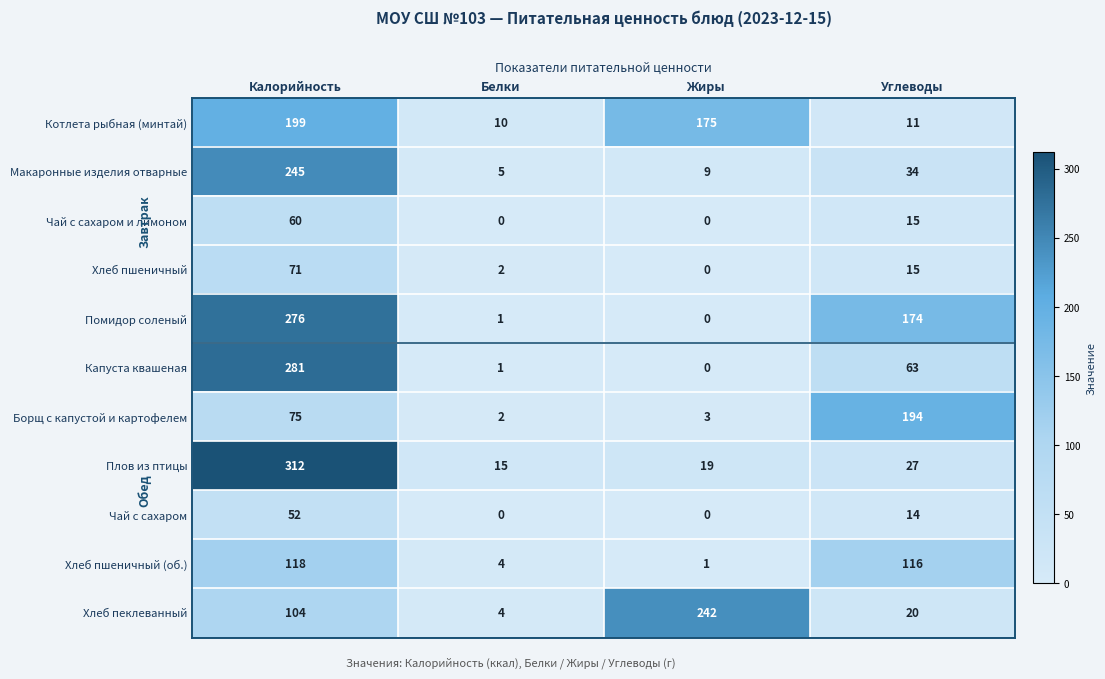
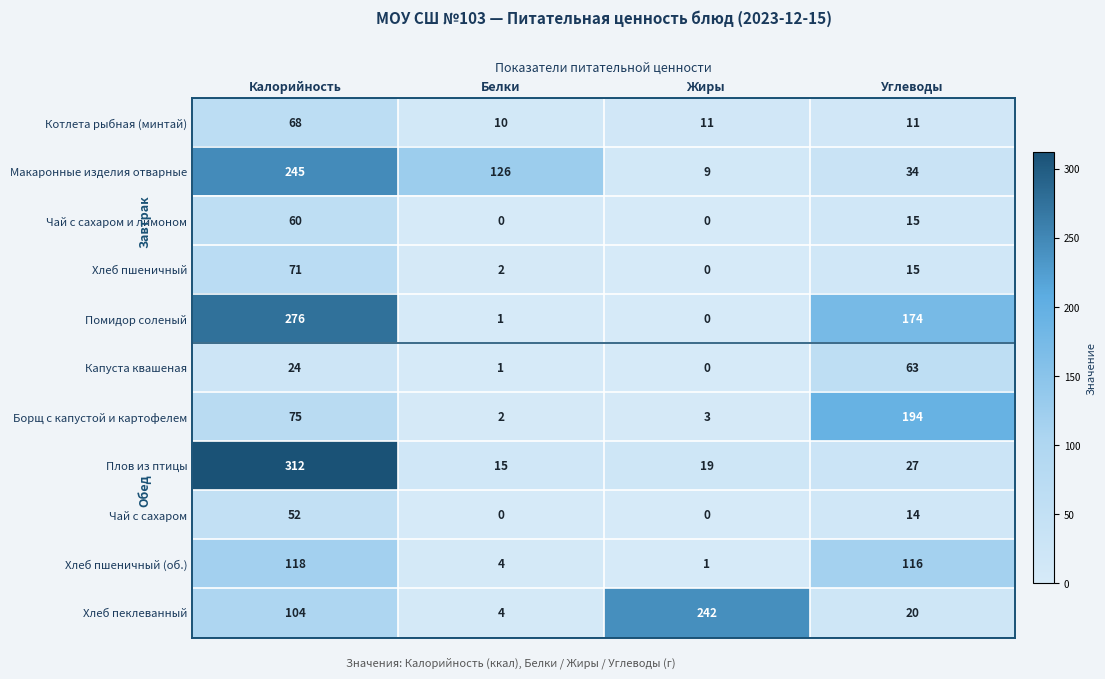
Котлета рыбная (минтай), Калорийность: 199 -> 68
Котлета рыбная (минтай), Жиры: 175 -> 11
Макаронные изделия отварные, Белки: 5 -> 126
Капуста квашеная, Калорийность: 281 -> 24
